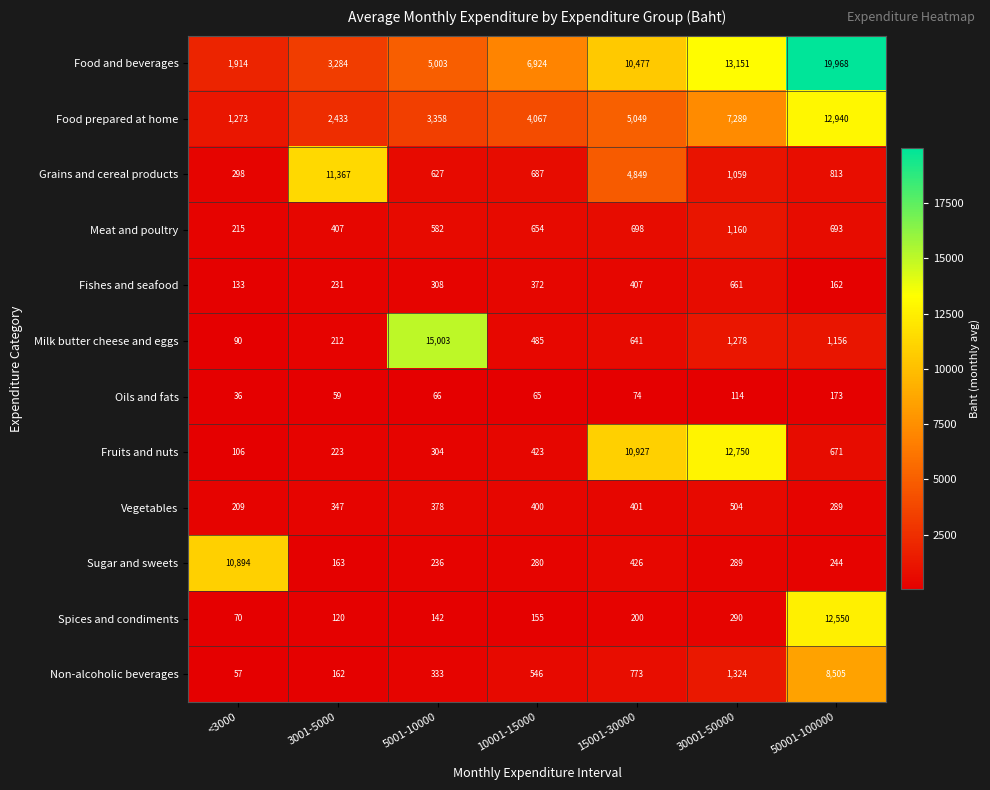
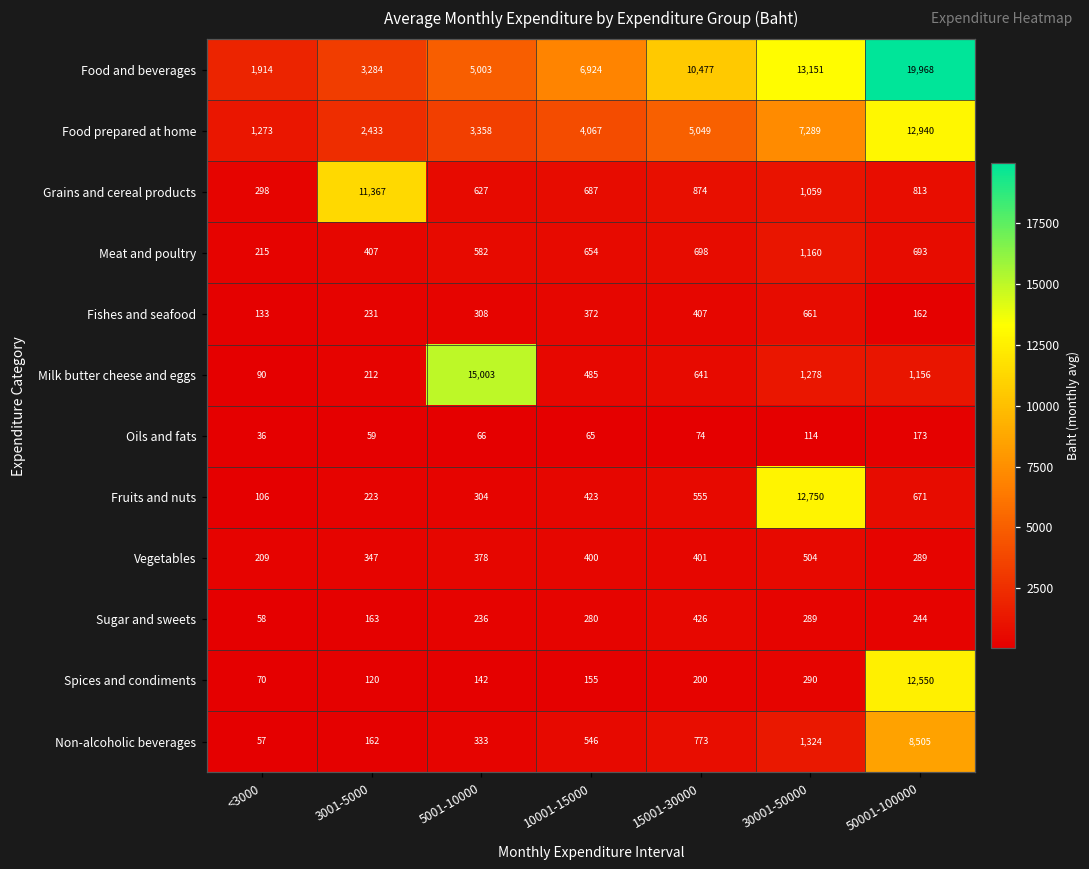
Grains and cereal products, 15001-30000: 4,849 -> 874
Fruits and nuts, 15001-30000: 10,927 -> 555
Sugar and sweets, <3000: 10,894 -> 58
